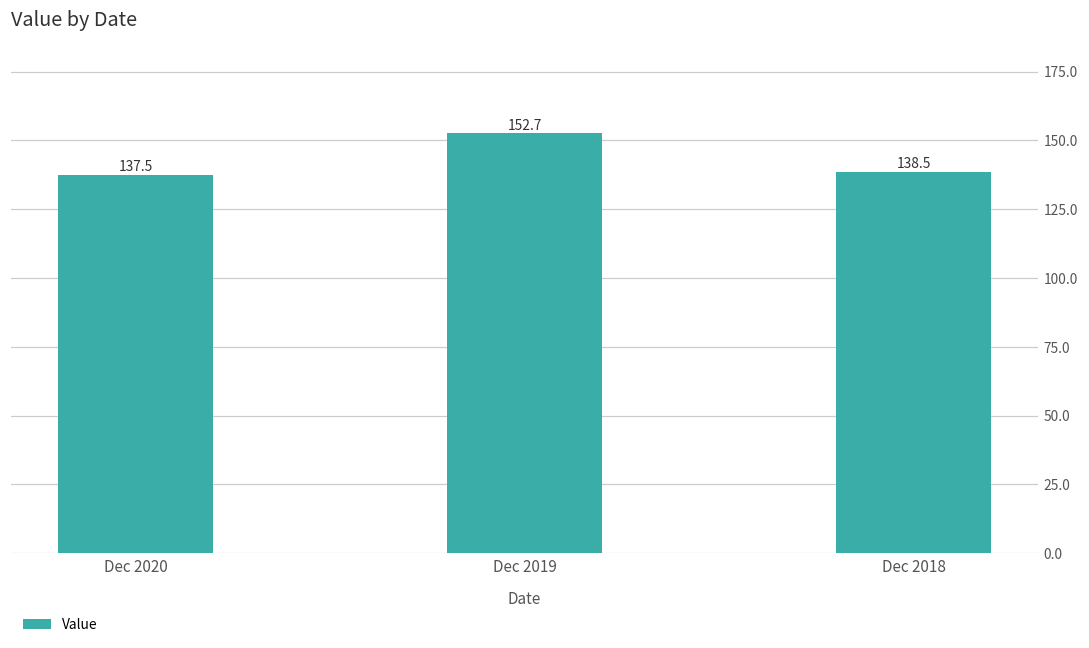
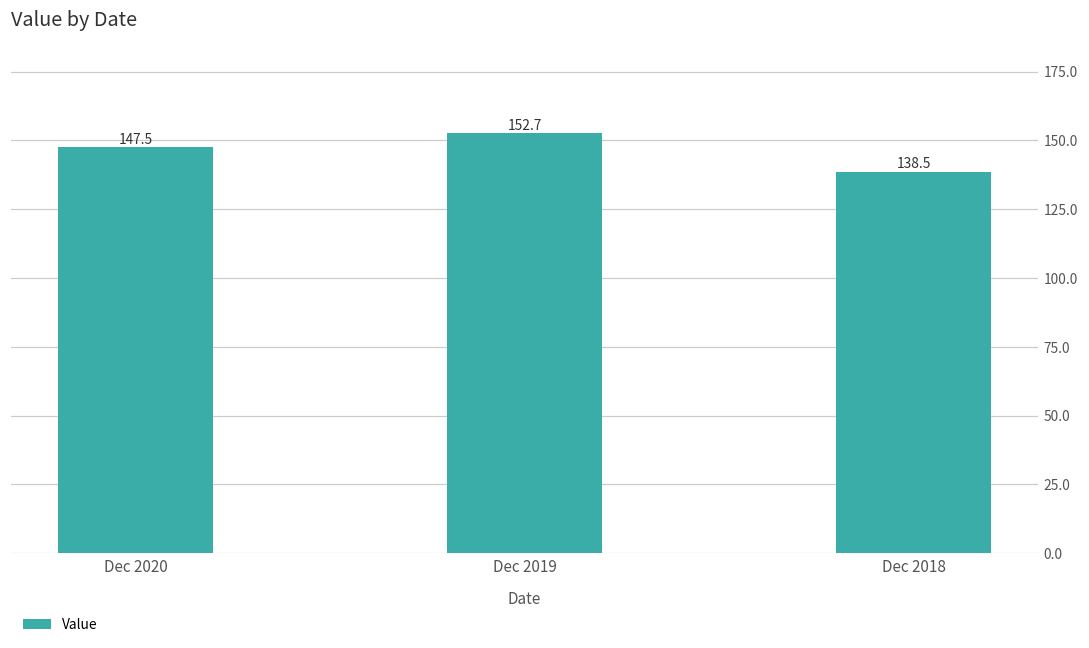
Dec 2020: 137.5 -> 147.5
